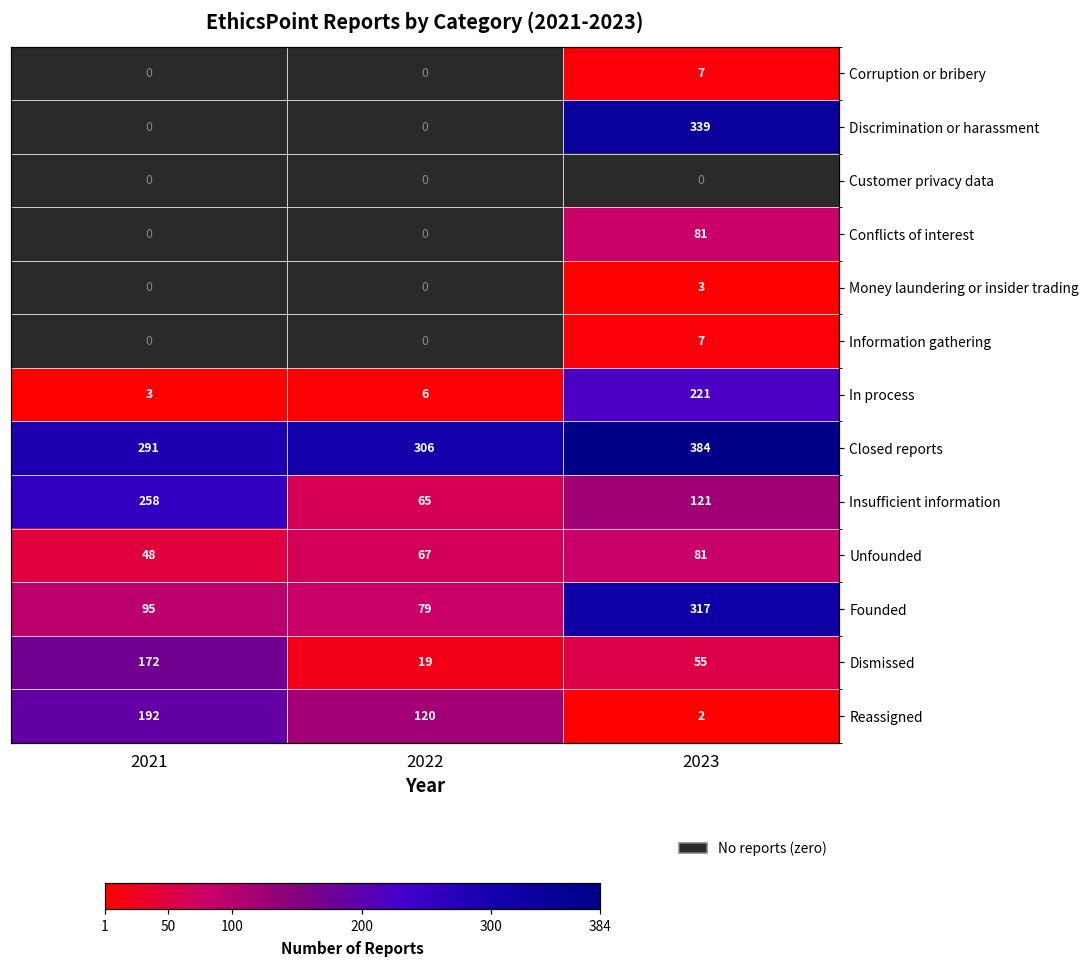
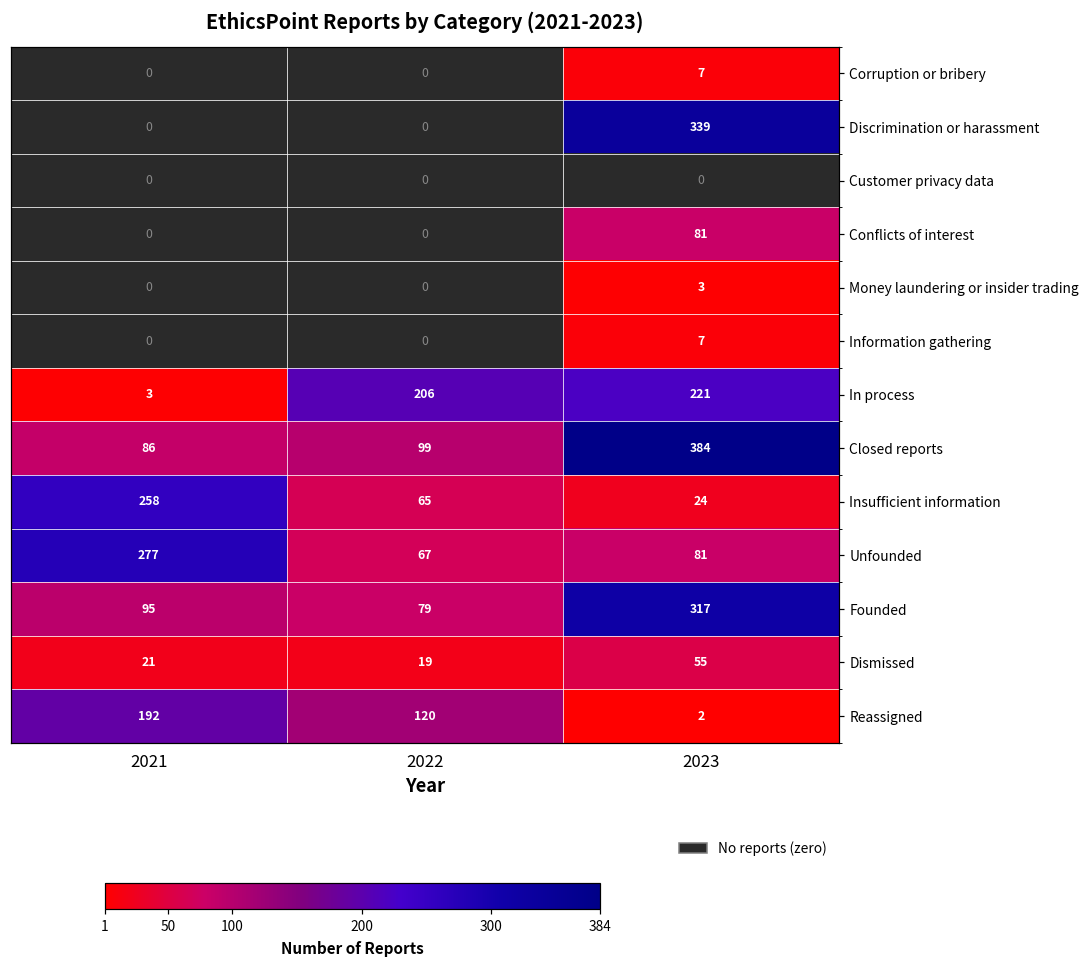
In process, 2022: 6 -> 206
Closed reports, 2021: 291 -> 86
Closed reports, 2022: 306 -> 99
Insufficient information, 2023: 121 -> 24
Unfounded, 2021: 48 -> 277
Dismissed, 2021: 172 -> 21
